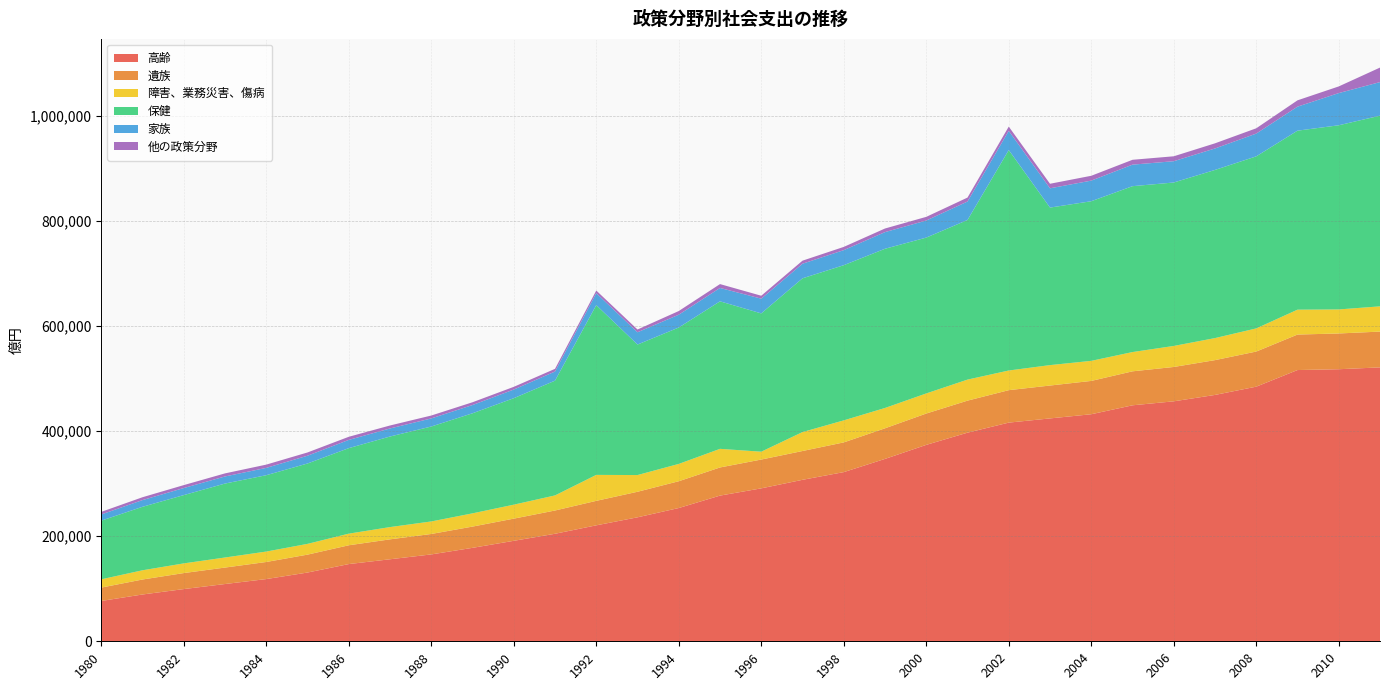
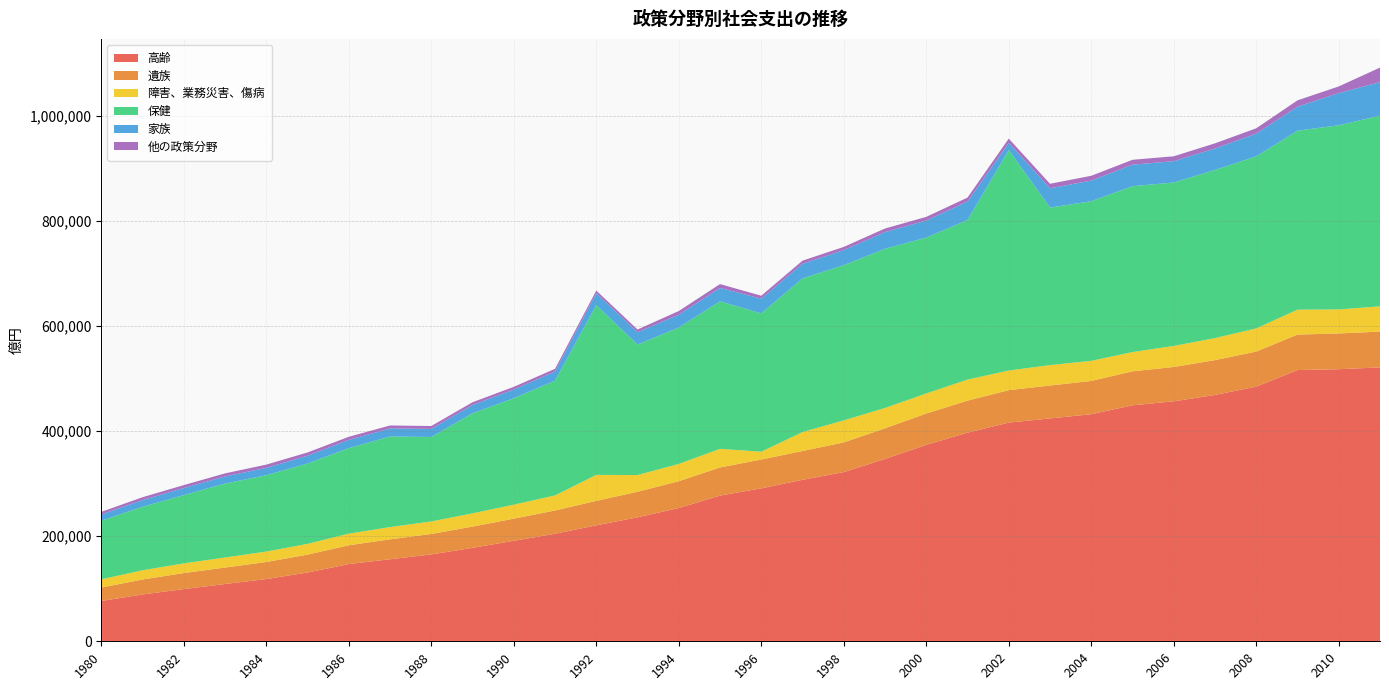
保健, 1988: 180,000 -> 160,000
家族, 2002: 40,000 -> 10,000
